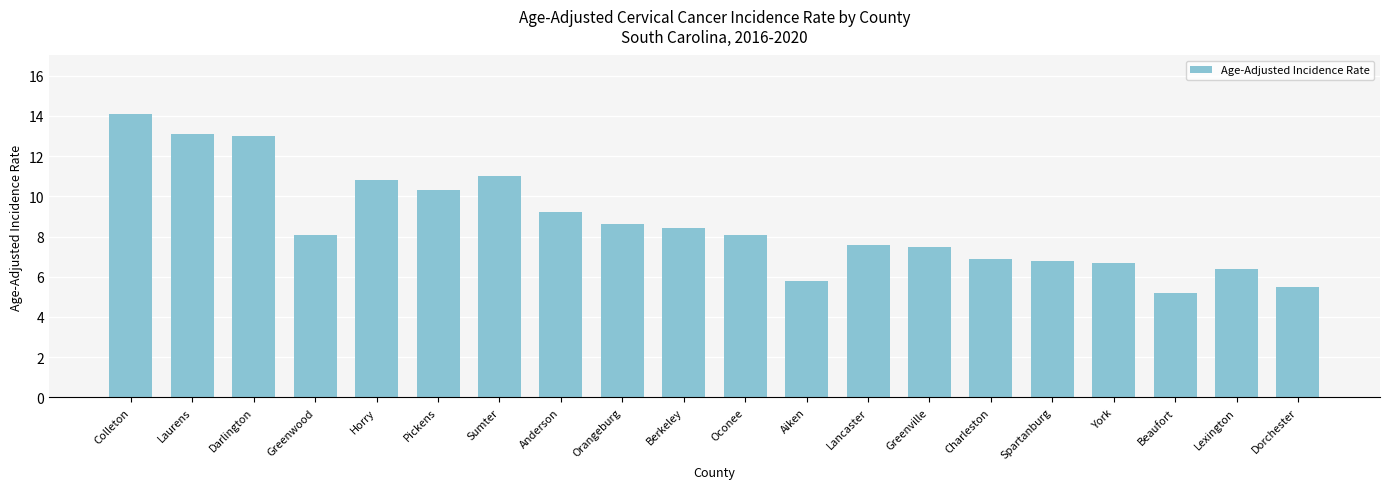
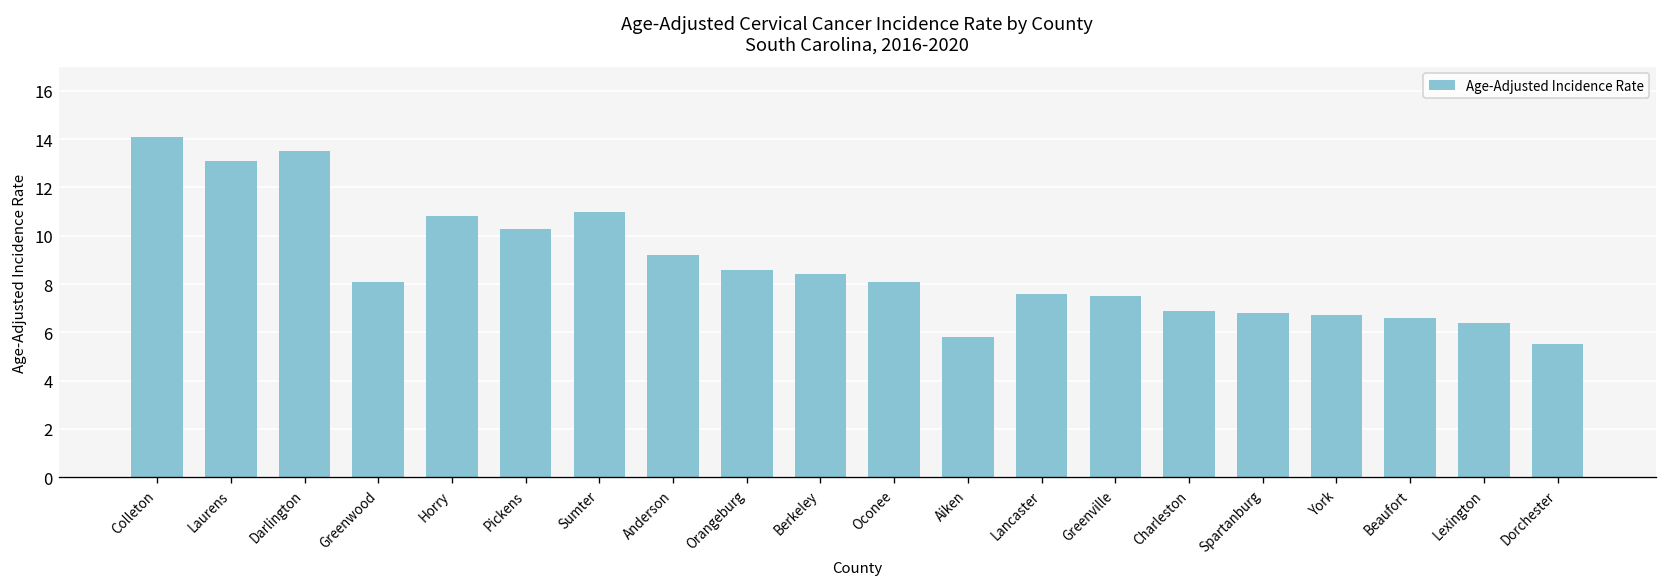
Darlington: 13.0 -> 13.5
Beaufort: 5.2 -> 6.6
